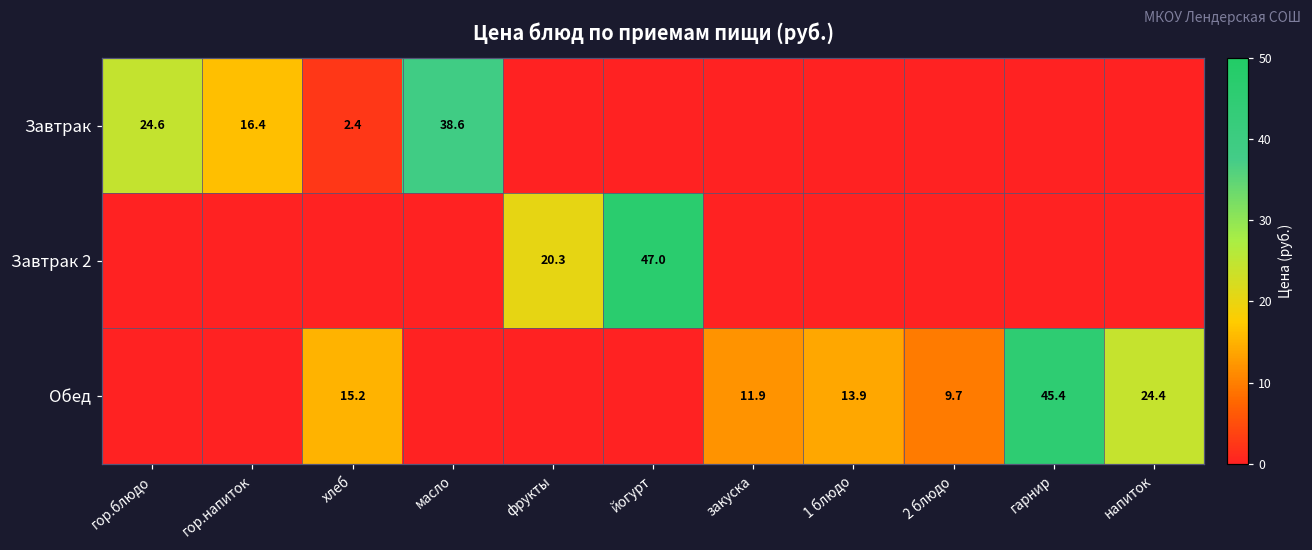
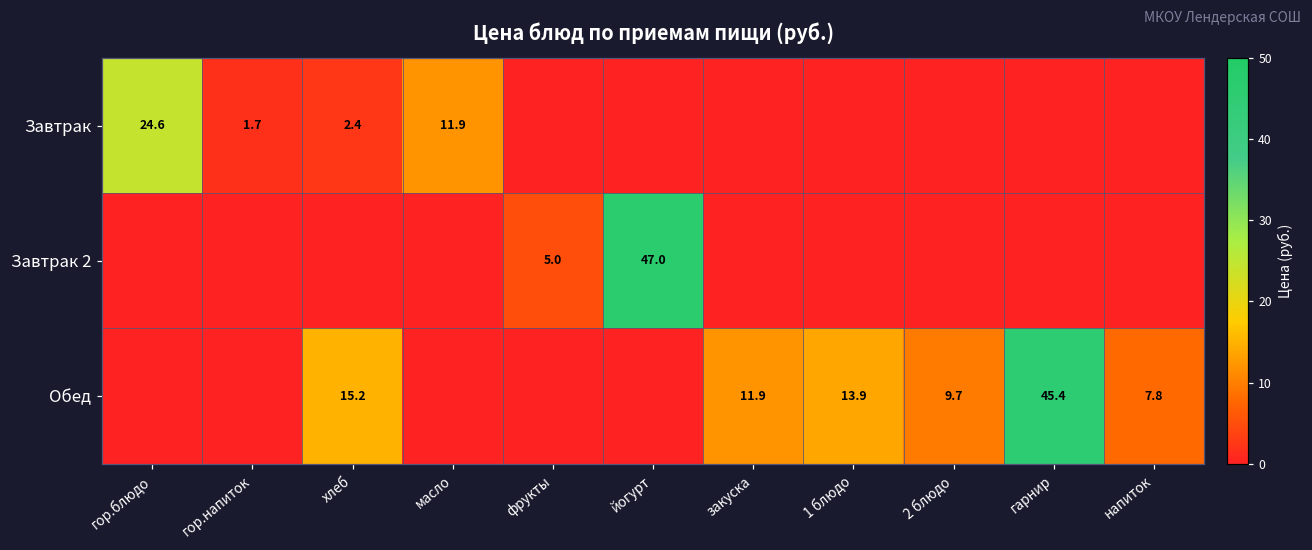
Завтрак, гор.напиток: 16.4 -> 1.7
Завтрак, масло: 38.6 -> 11.9
Завтрак 2, фрукты: 20.3 -> 5.0
Обед, напиток: 24.4 -> 7.8
